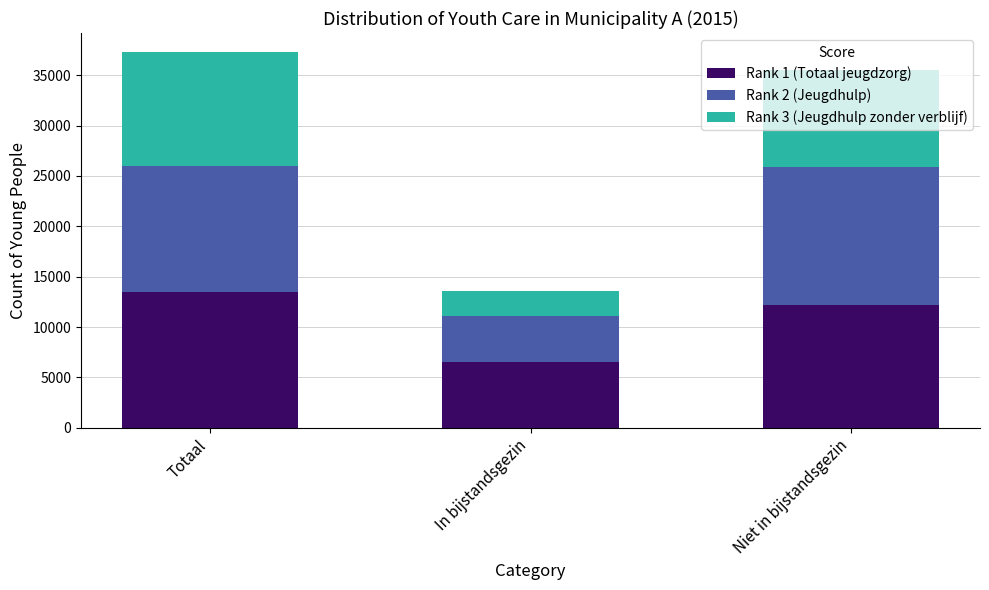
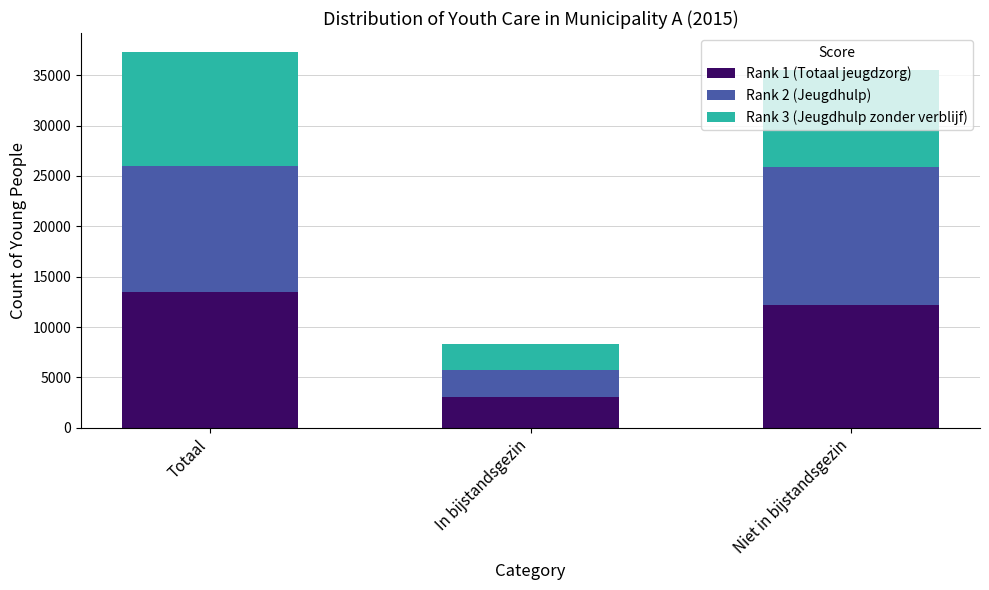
Rank 1 (Totaal jeugdzorg), In bijstandsgezin: 6500 -> 3100
Rank 2 (Jeugdhulp), In bijstandsgezin: 4500 -> 2700
